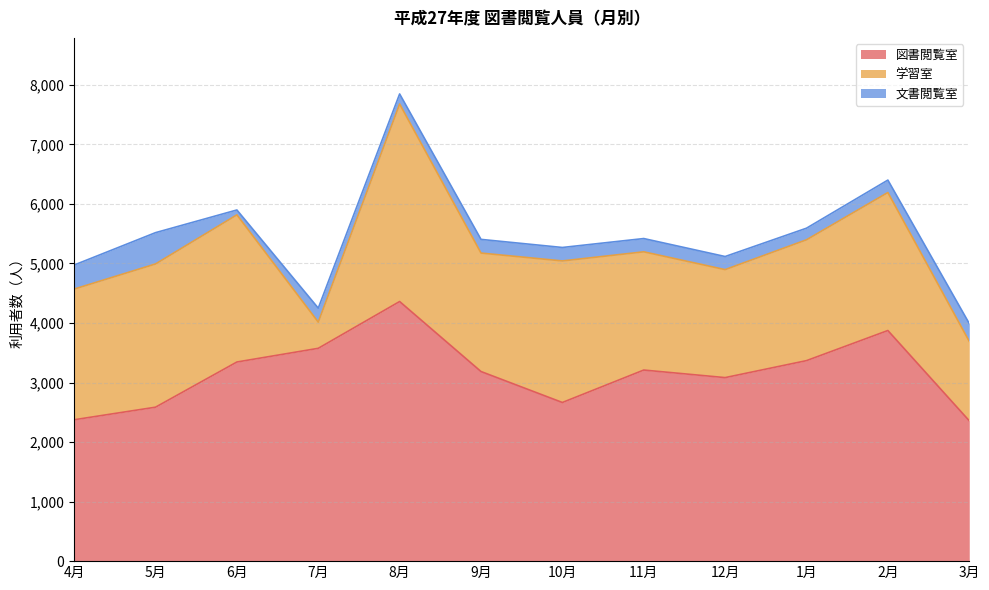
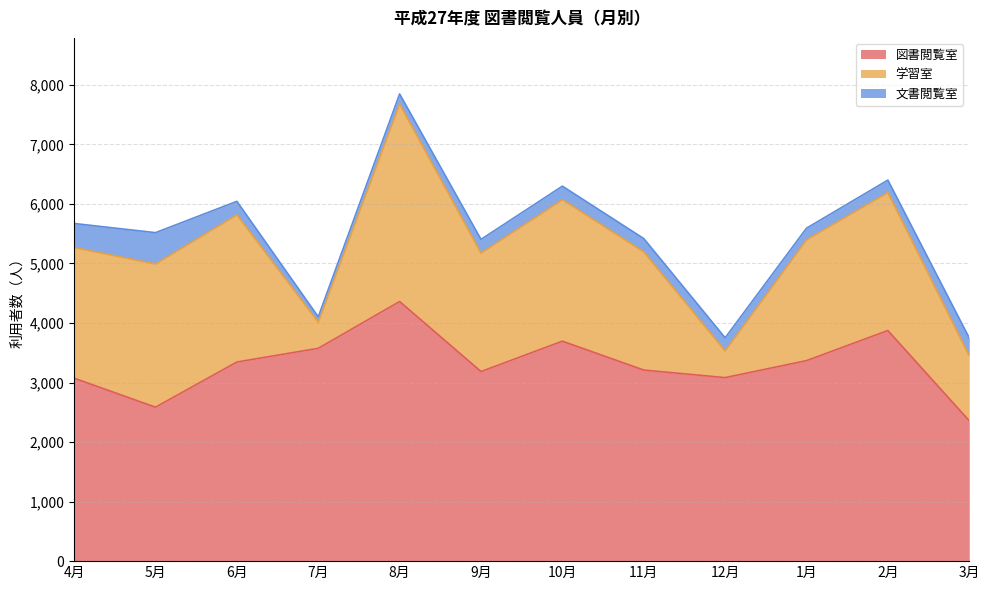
図書閲覧室, 4月: 2,400 -> 3,100
文書閲覧室, 6月: 100 -> 200
文書閲覧室, 7月: 200 -> 100
図書閲覧室, 10月: 2,700 -> 3,700
学習室, 12月: 1,800 -> 400
学習室, 3月: 1,300 -> 1,100
